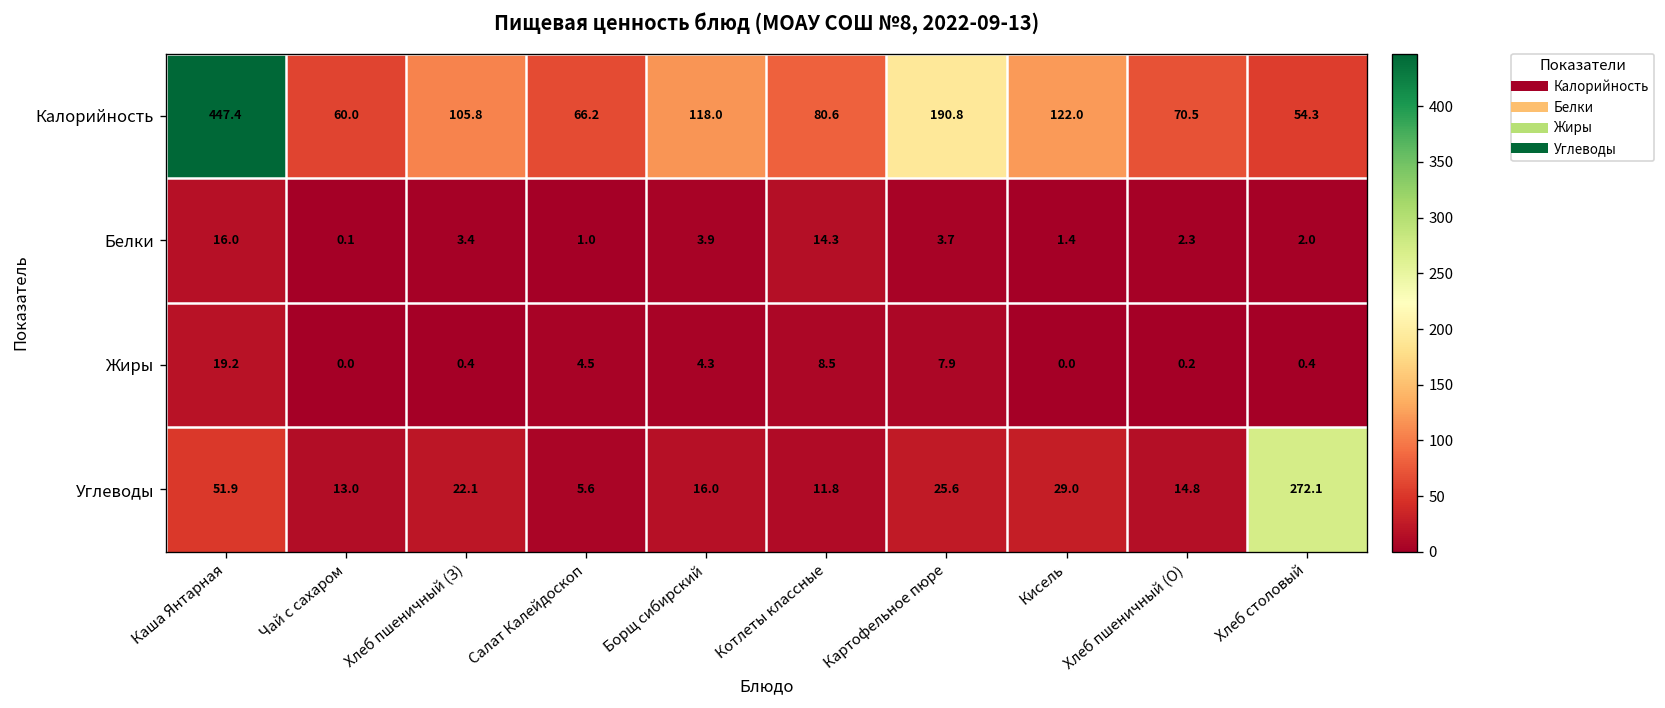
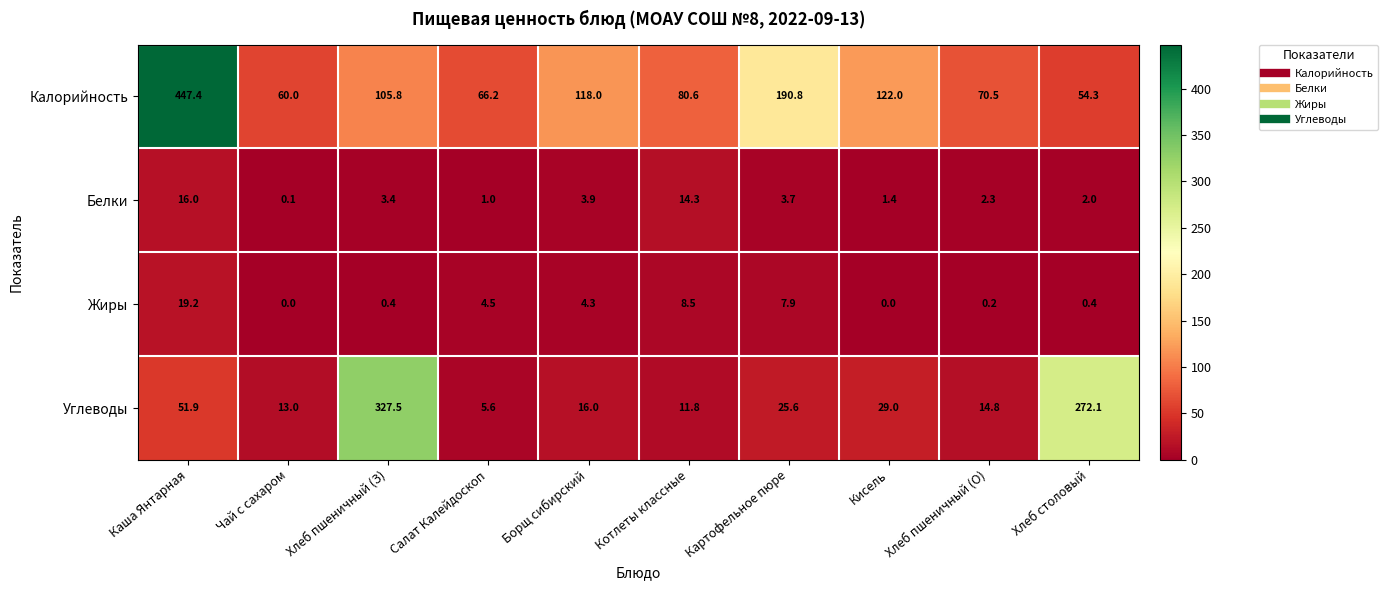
Углеводы, Хлеб пшеничный (З): 22.1 -> 327.5
